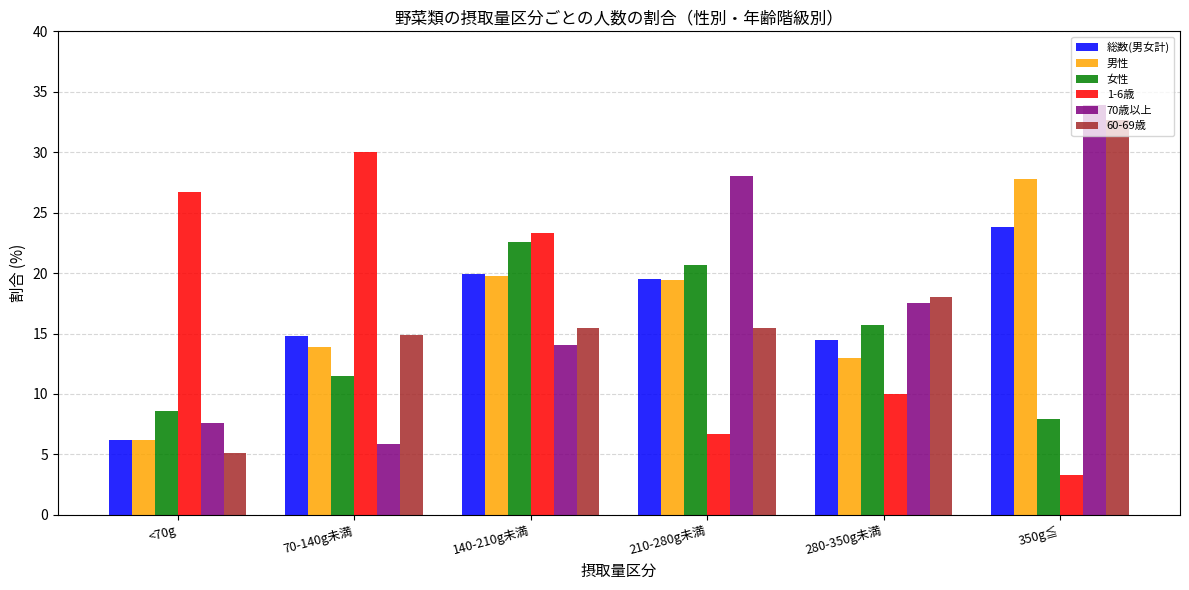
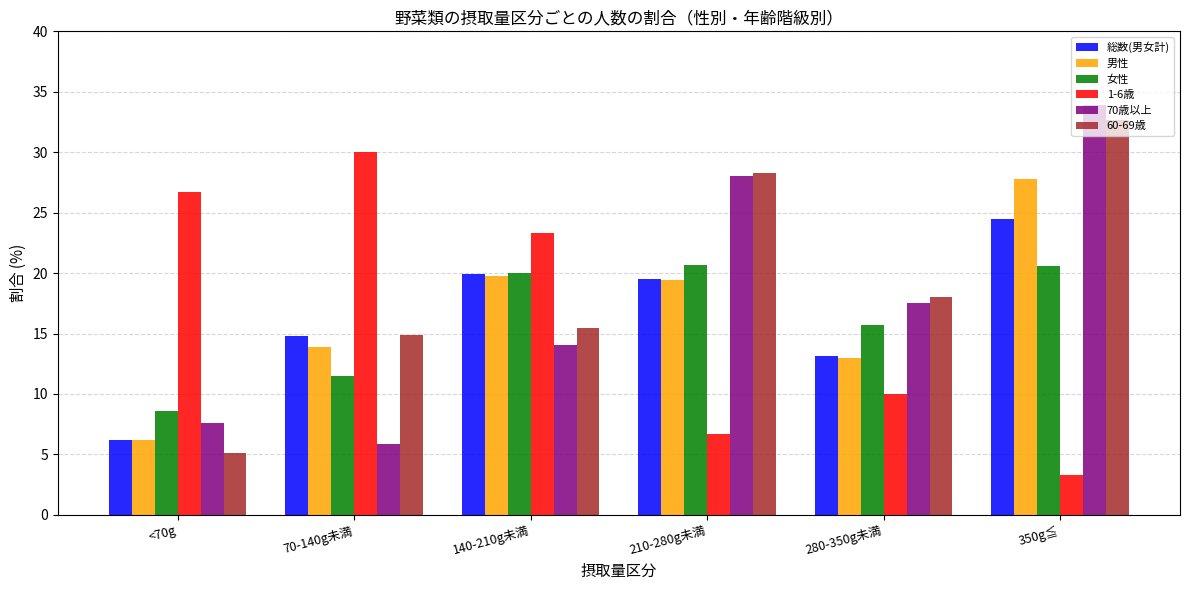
女性, 140-210g未満: 22.6 -> 20.1
60-69歳, 210-280g未満: 15.5 -> 28.3
総数(男女計), 280-350g未満: 14.5 -> 13.2
総数(男女計), 350g≦: 23.8 -> 24.5
女性, 350g≦: 8.0 -> 20.6
